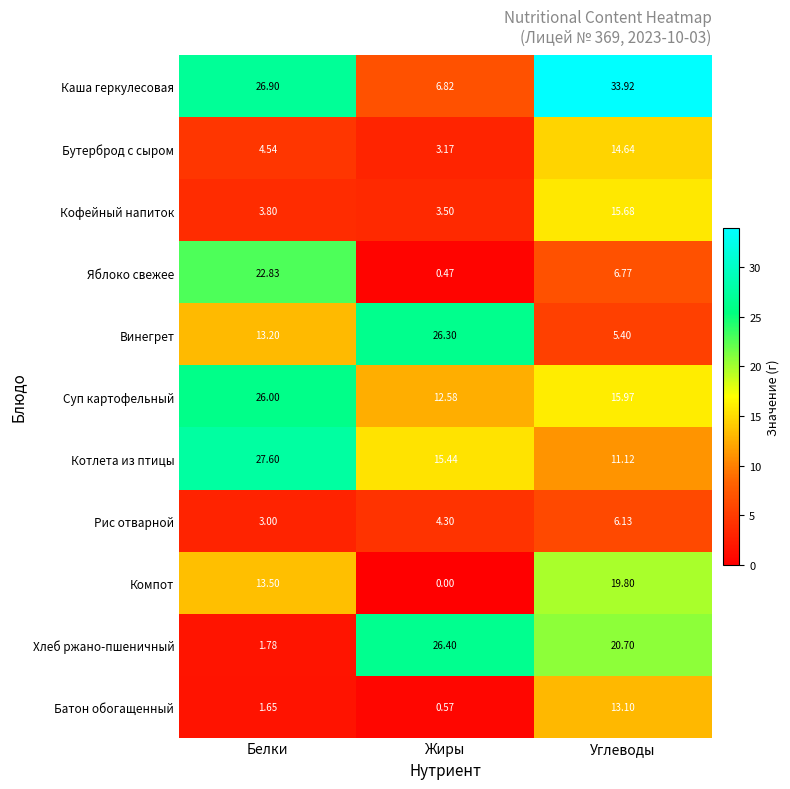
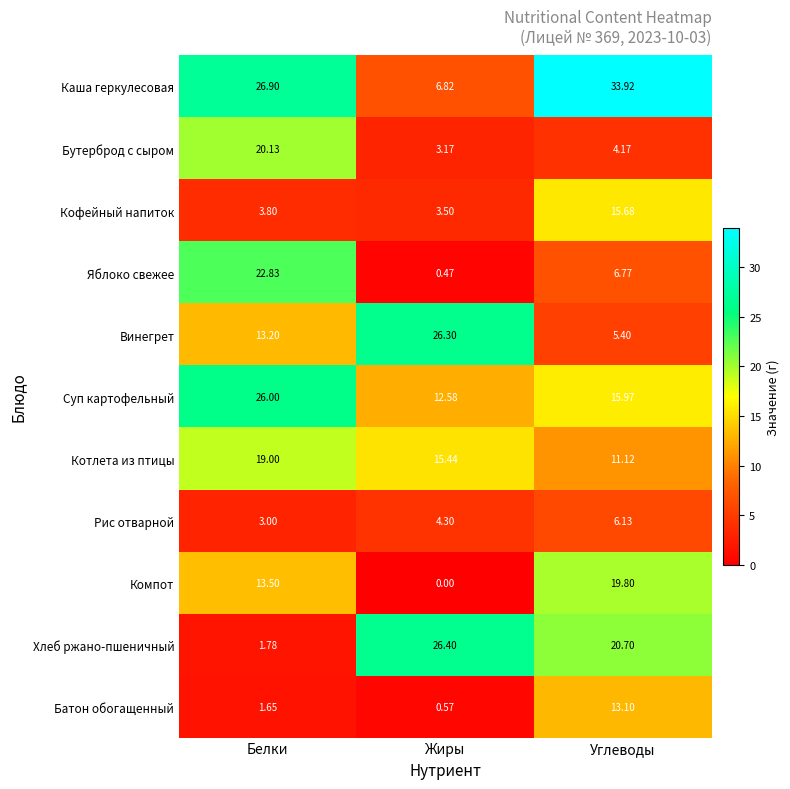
Бутерброд с сыром, Белки: 4.54 -> 20.13
Бутерброд с сыром, Углеводы: 14.64 -> 4.17
Котлета из птицы, Белки: 27.60 -> 19.00
